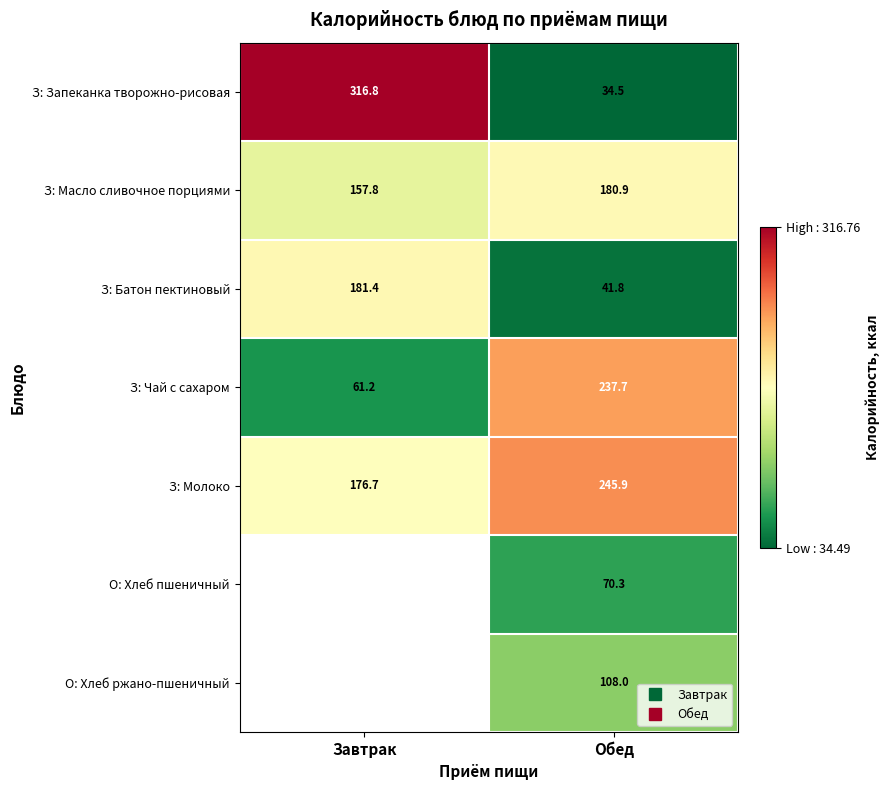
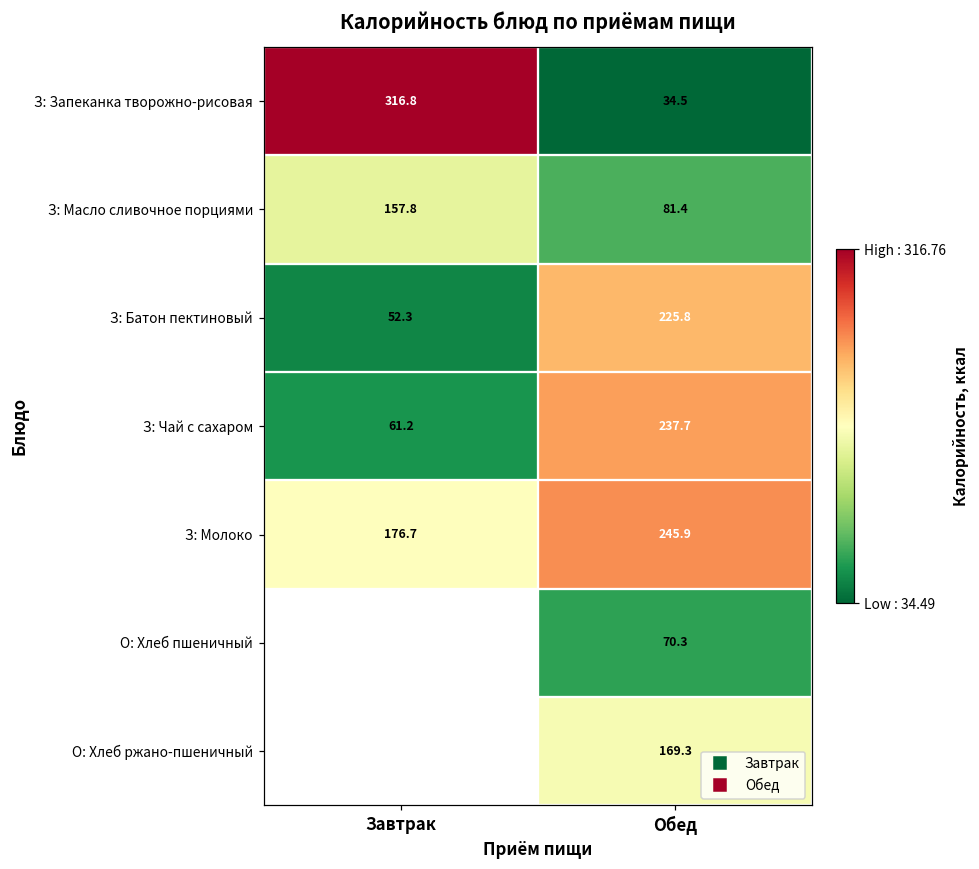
З: Масло сливочное порциями, Обед: 180.9 -> 81.4
З: Батон пектиновый, Завтрак: 181.4 -> 52.3
З: Батон пектиновый, Обед: 41.8 -> 225.8
О: Хлеб ржано-пшеничный, Обед: 108.0 -> 169.3
